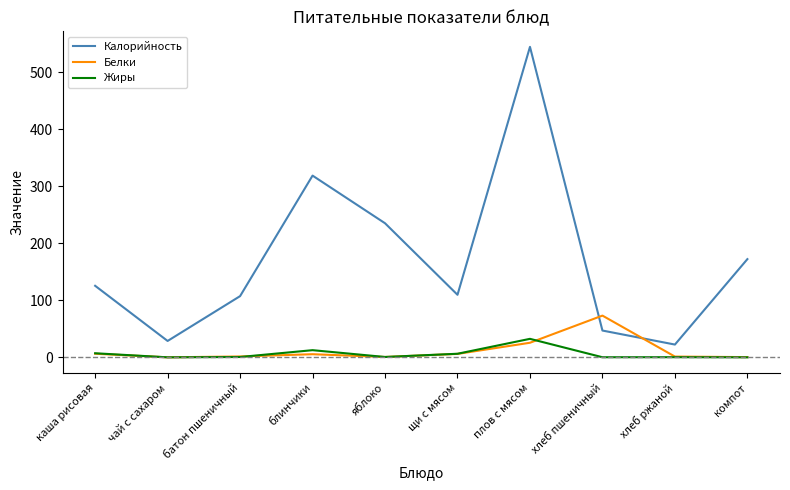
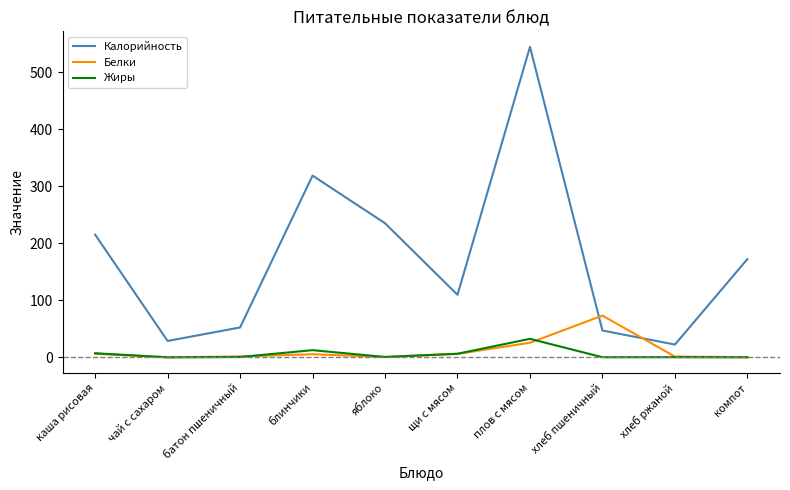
Калорийность, каша рисовая: 130 -> 220
Калорийность, батон пшеничный: 110 -> 50
